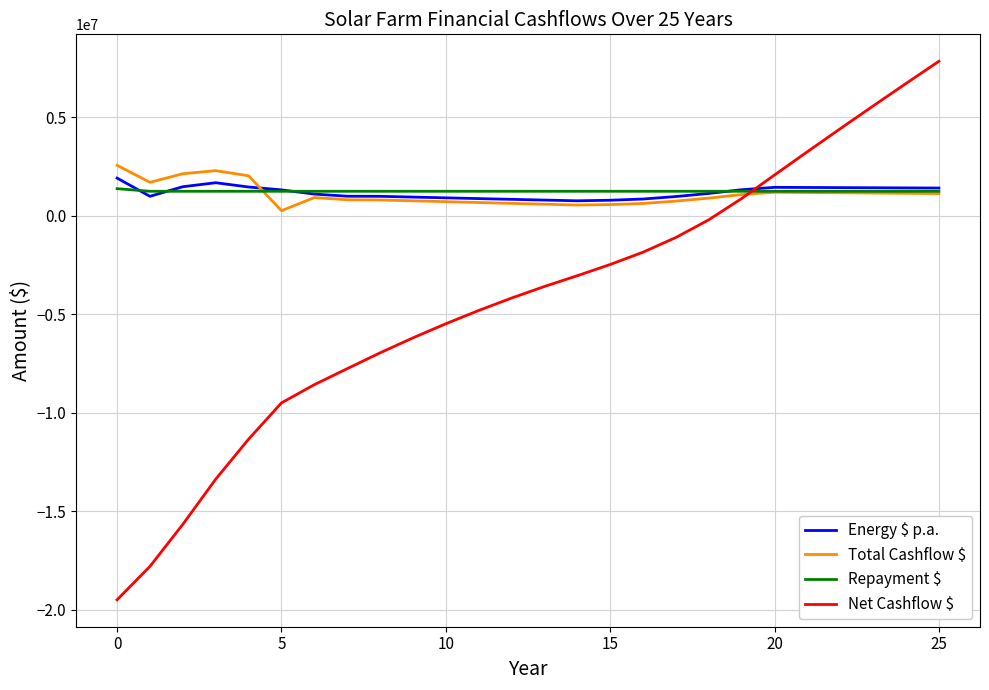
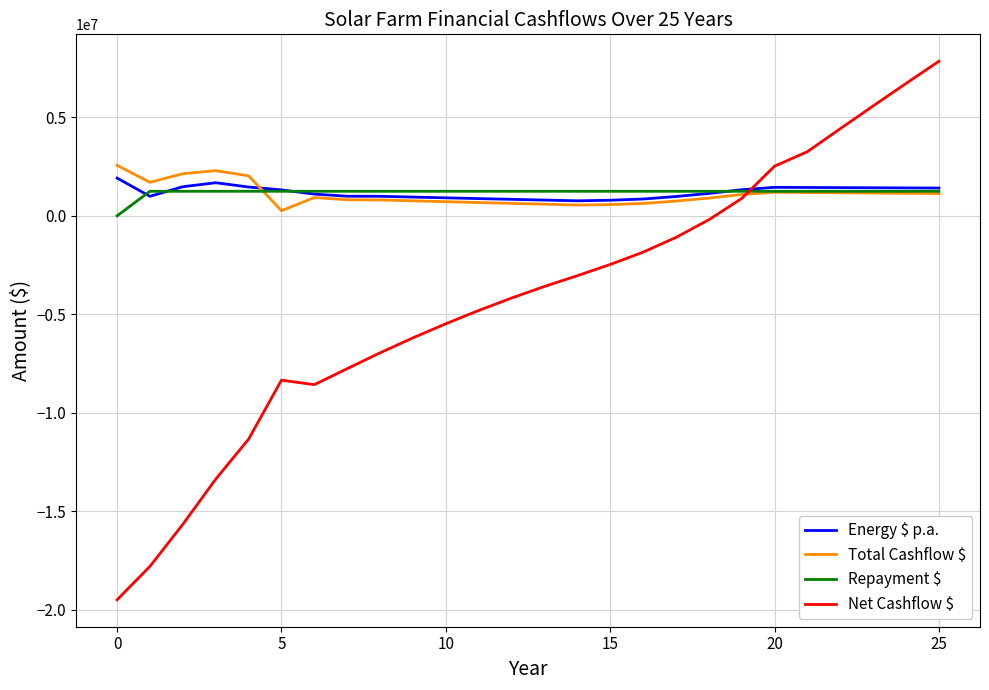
Repayment $, 0: 1400000 -> 0
Net Cashflow $, 5: -9500000 -> -8300000
Net Cashflow $, 20: 2100000 -> 2500000
